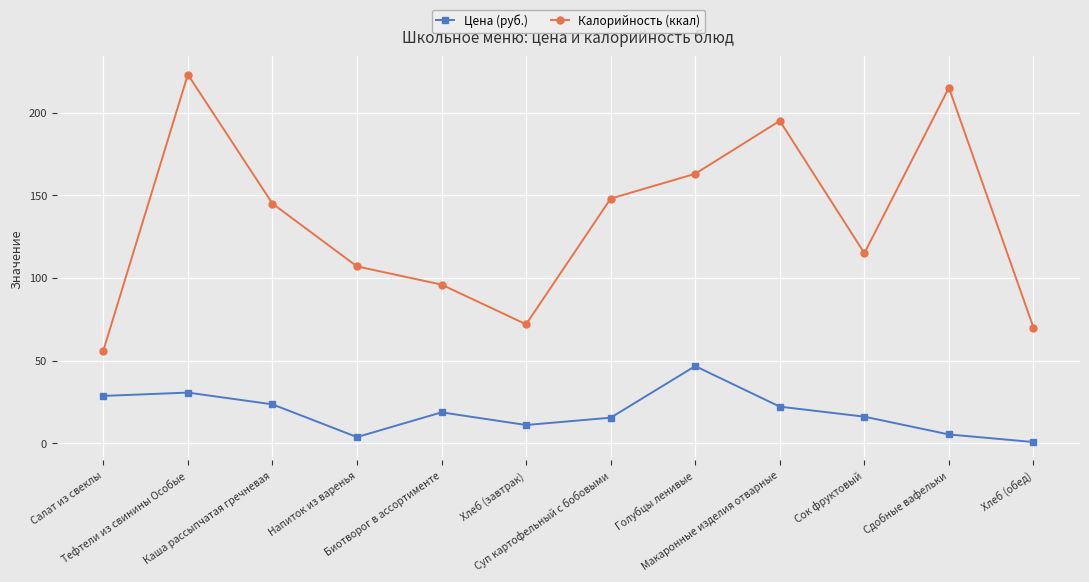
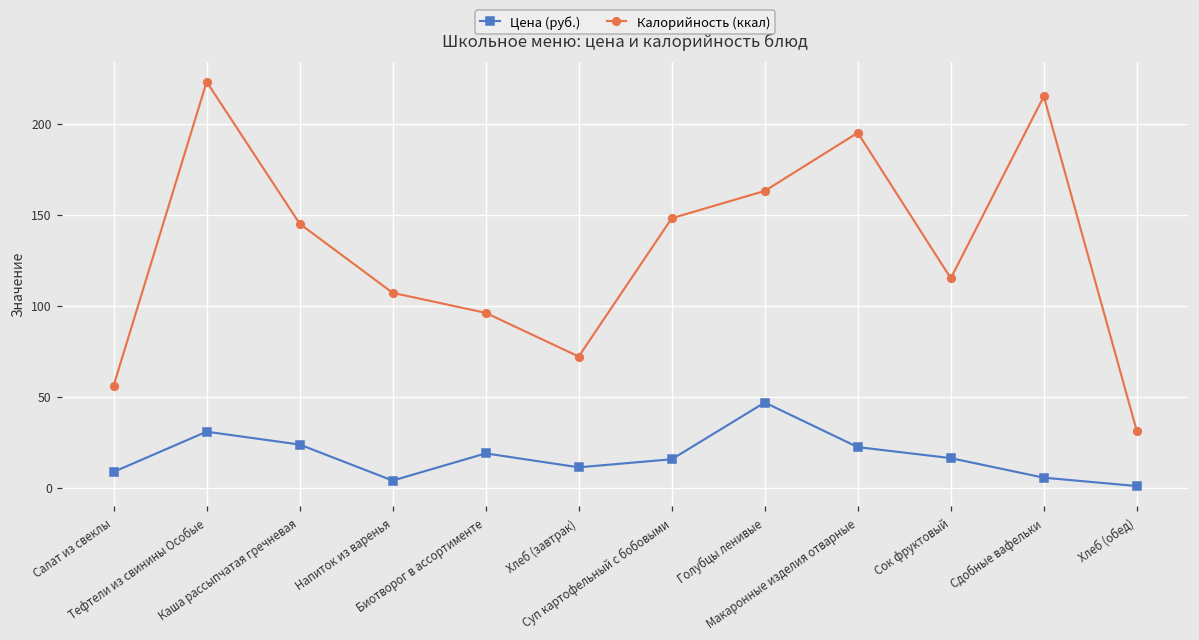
Цена (руб.), Салат из свеклы: 29 -> 9
Калорийность (ккал), Хлеб (обед): 70 -> 31
